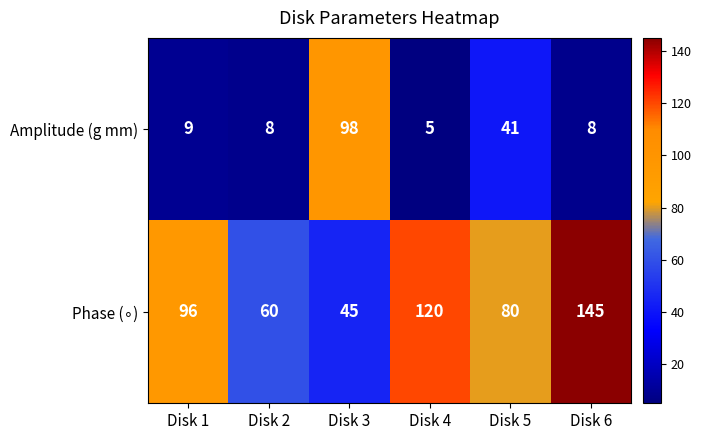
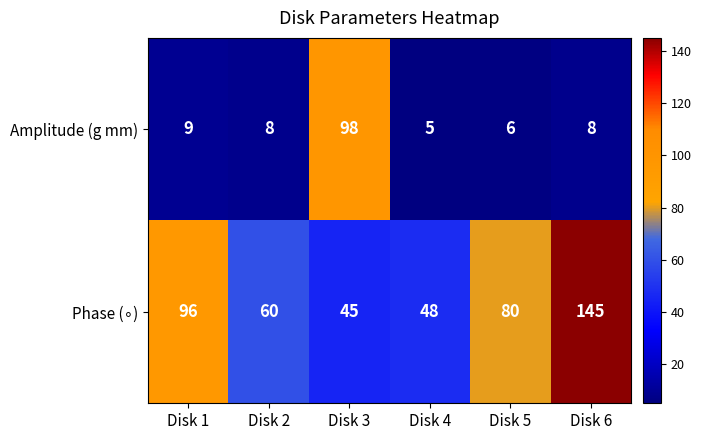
Amplitude (g mm), Disk 5: 41 -> 6
Phase (∘), Disk 4: 120 -> 48
